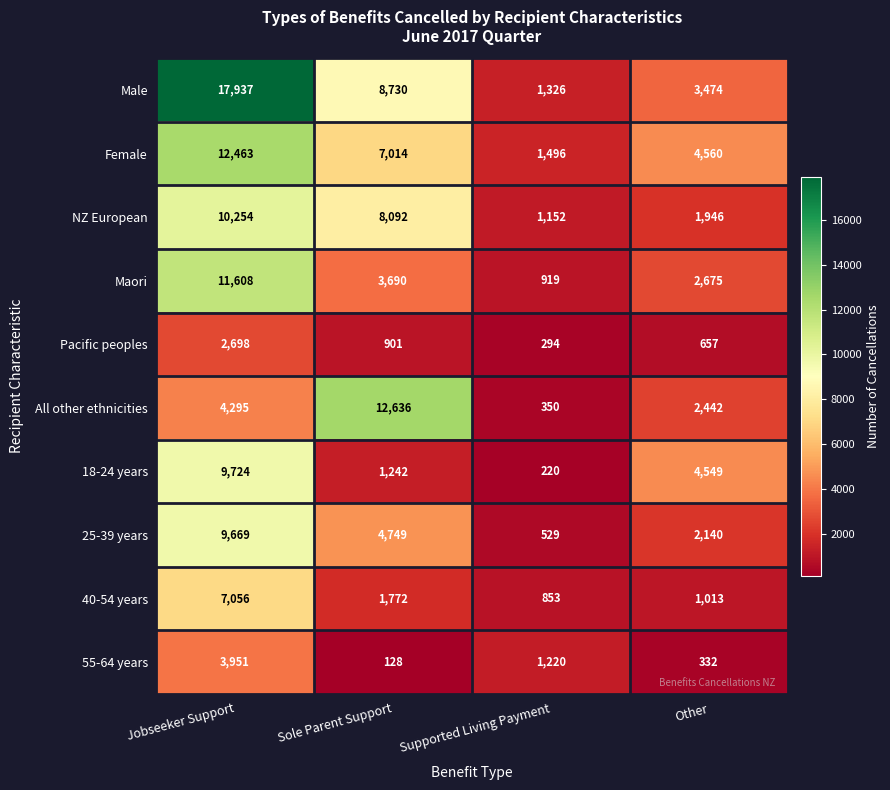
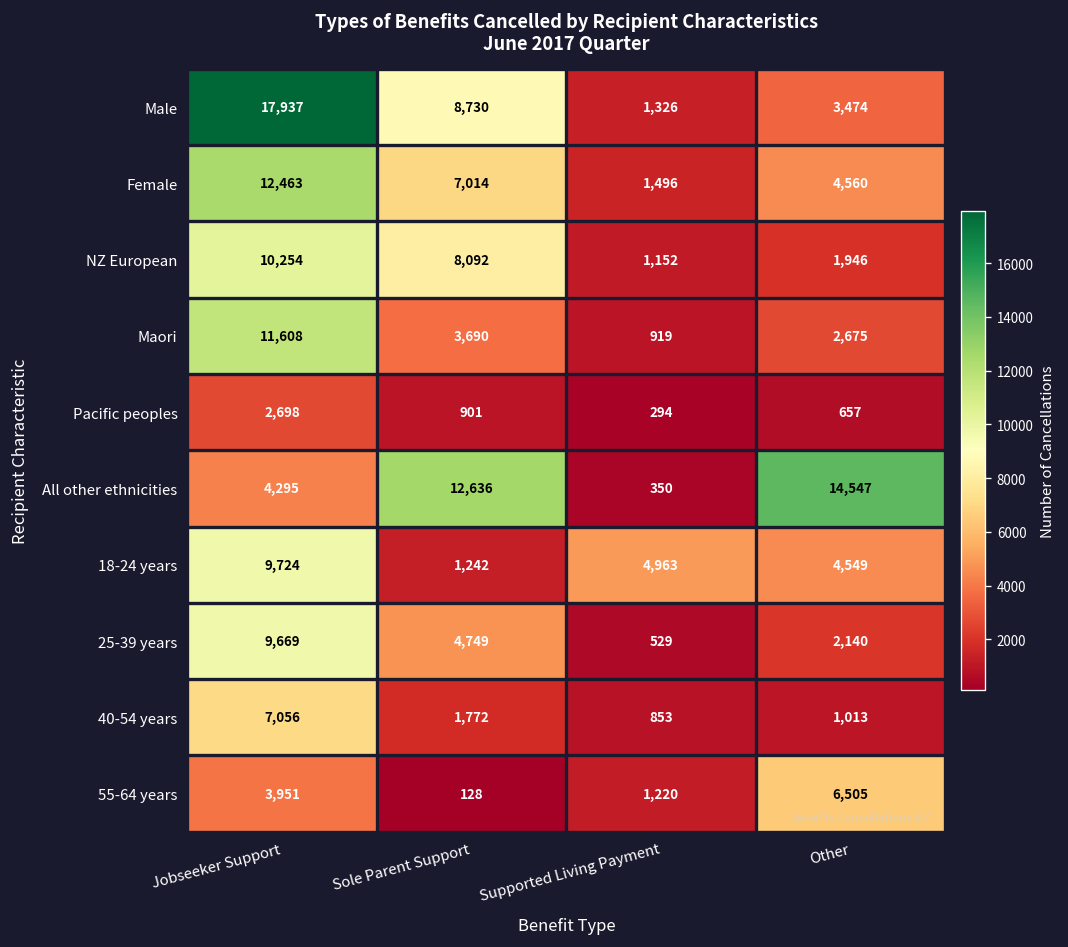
All other ethnicities, Other: 2,442 -> 14,547
18-24 years, Supported Living Payment: 220 -> 4,963
55-64 years, Other: 332 -> 6,505
